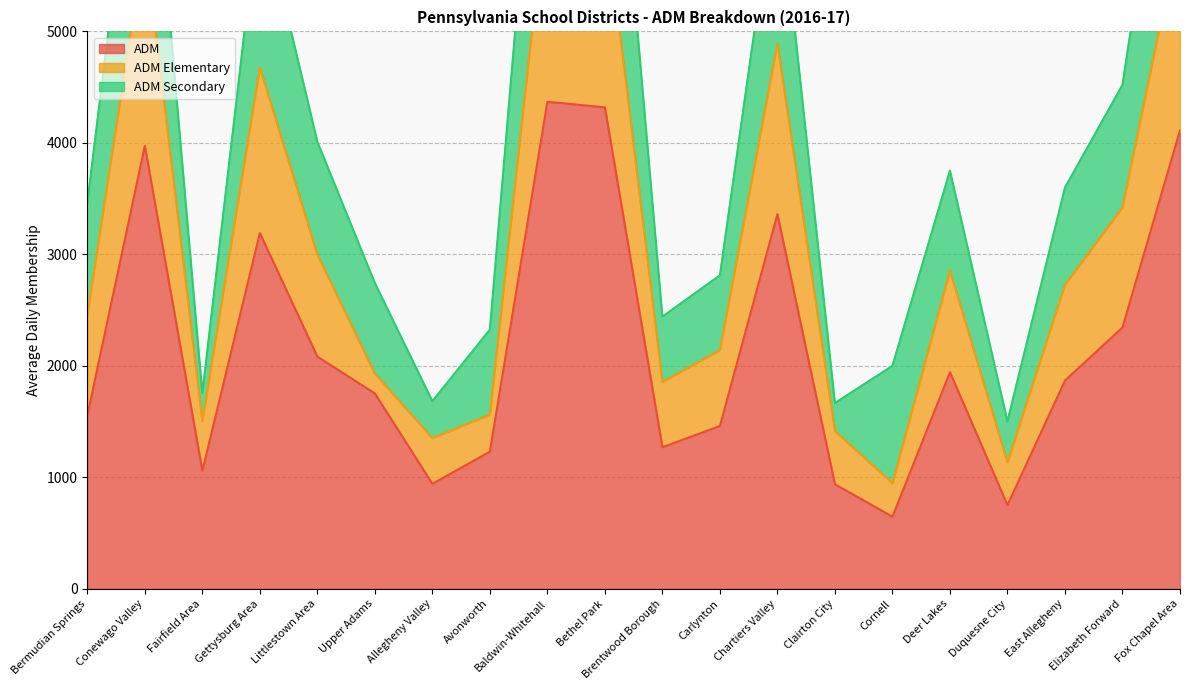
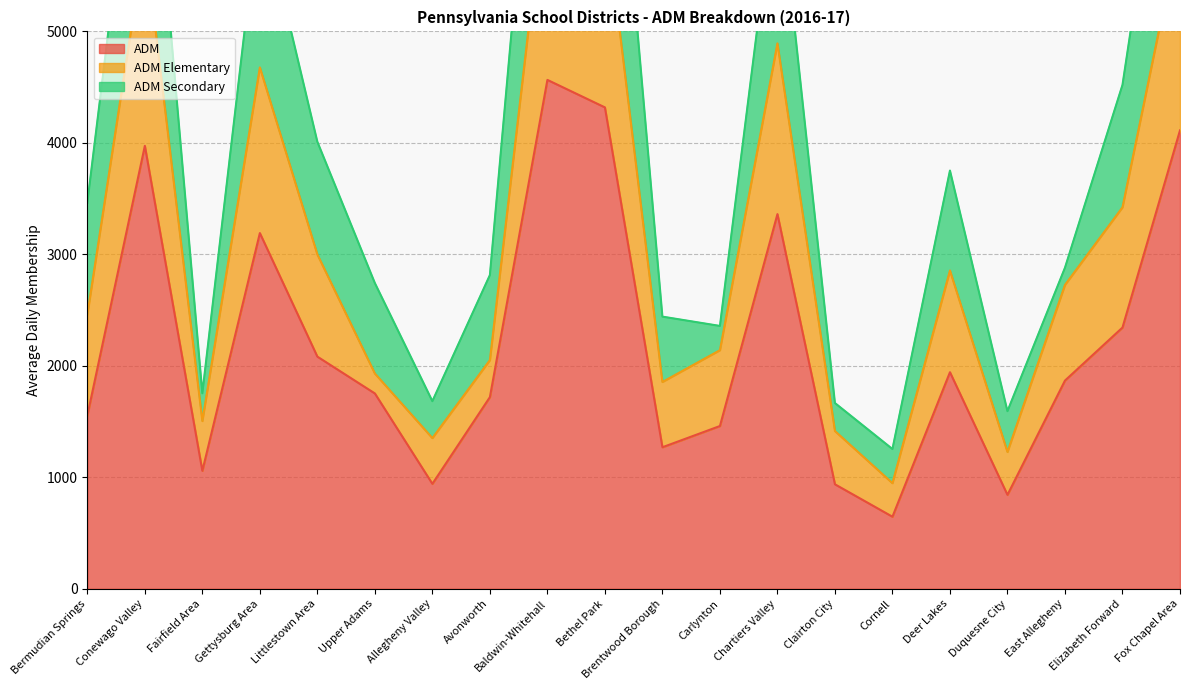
ADM, Avonworth: 1230 -> 1720
ADM, Baldwin-Whitehall: 4370 -> 4560
ADM Secondary, Carlynton: 670 -> 220
ADM Secondary, Cornell: 1050 -> 310
ADM, Duquesne City: 750 -> 840
ADM Secondary, East Allegheny: 870 -> 150
